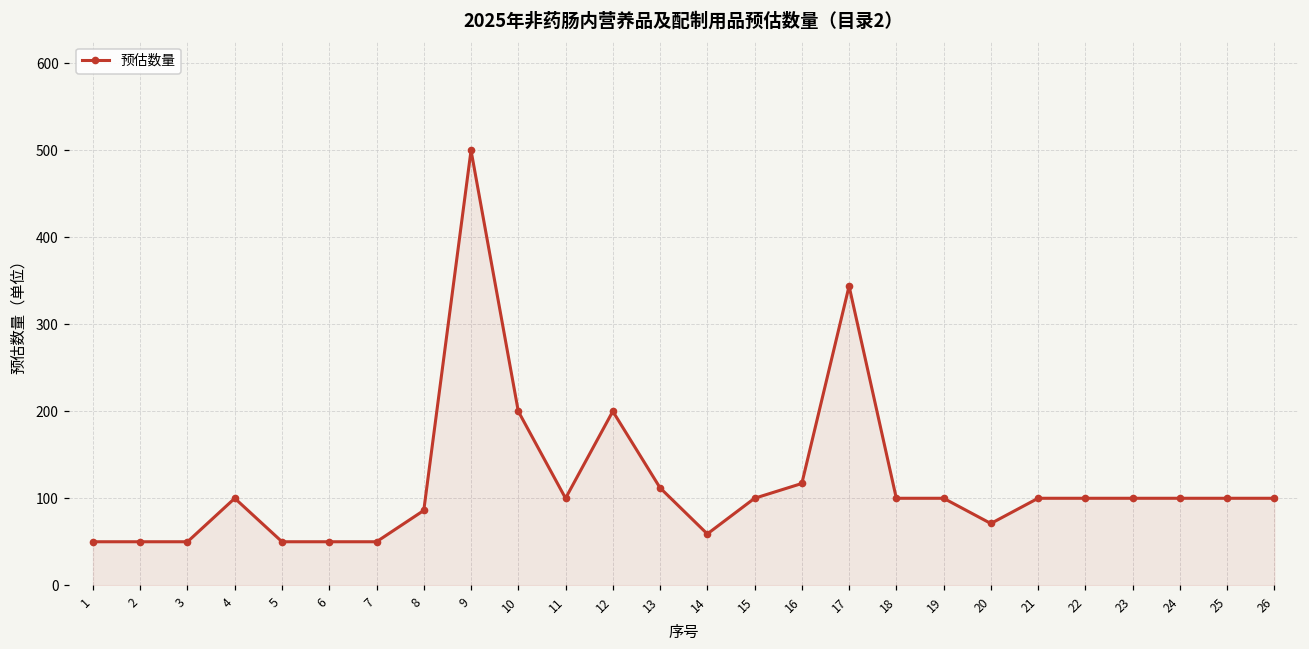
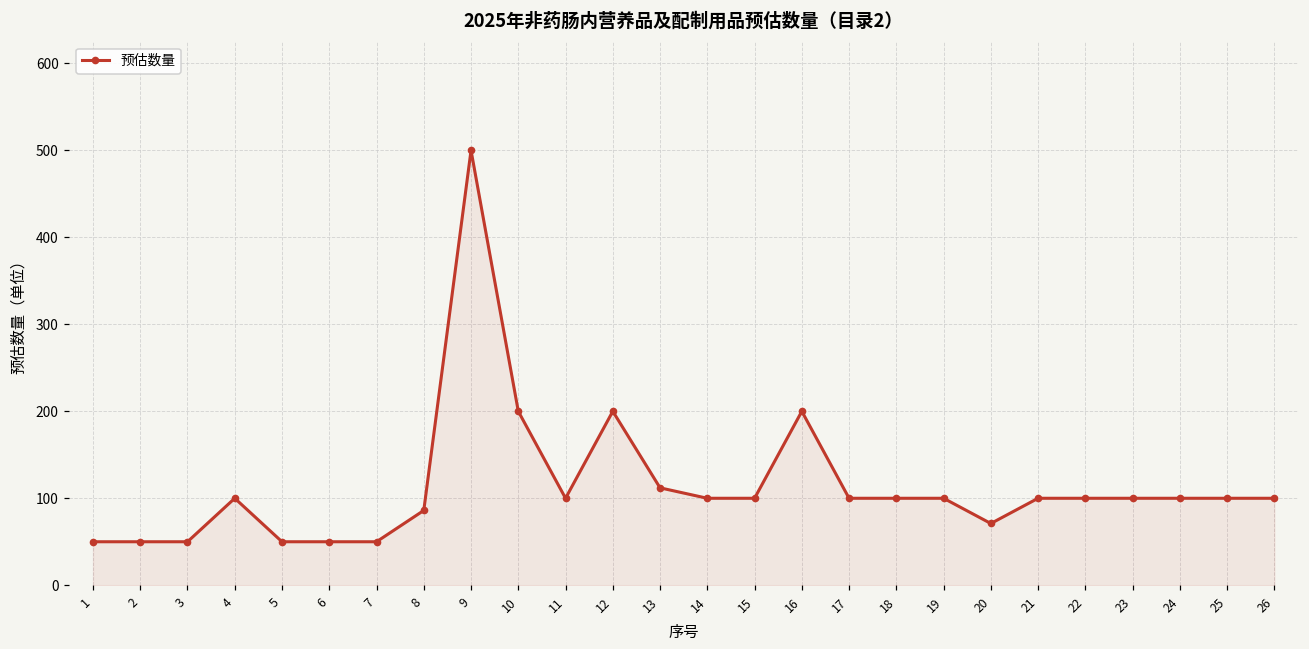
14: 60 -> 100
16: 120 -> 200
17: 340 -> 100
